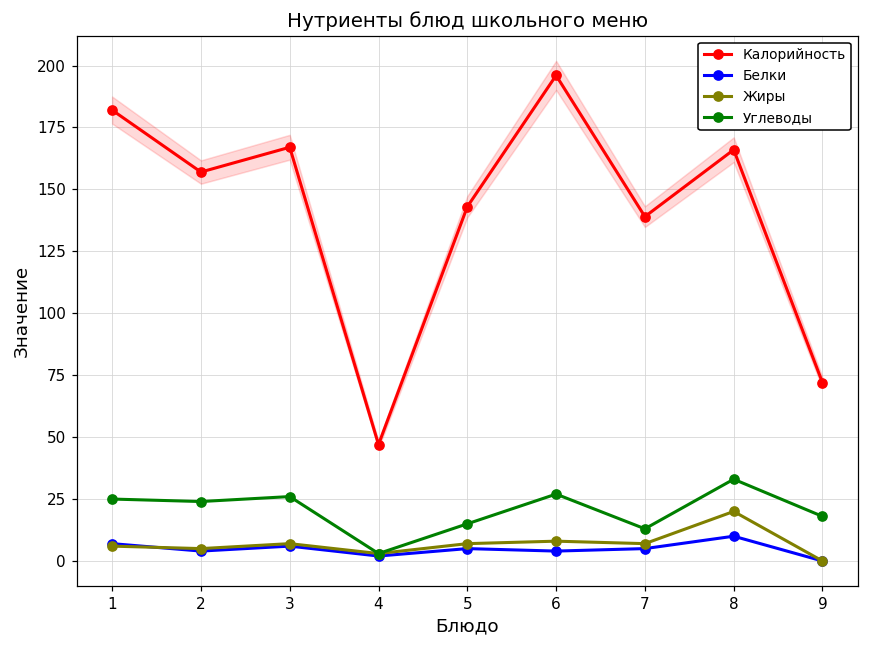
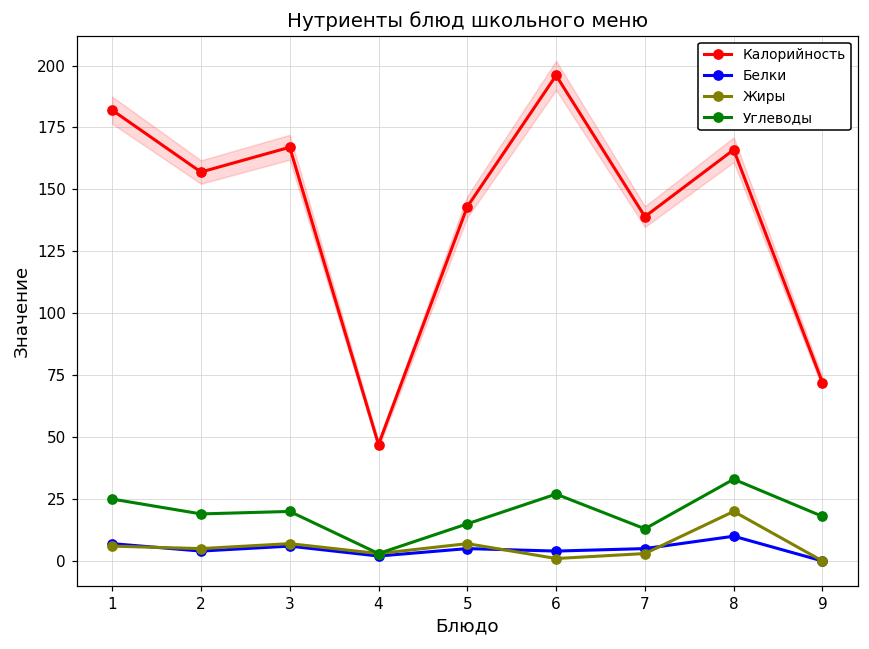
Углеводы, 2: 24 -> 19
Углеводы, 3: 26 -> 20
Жиры, 6: 8 -> 1
Жиры, 7: 7 -> 3
